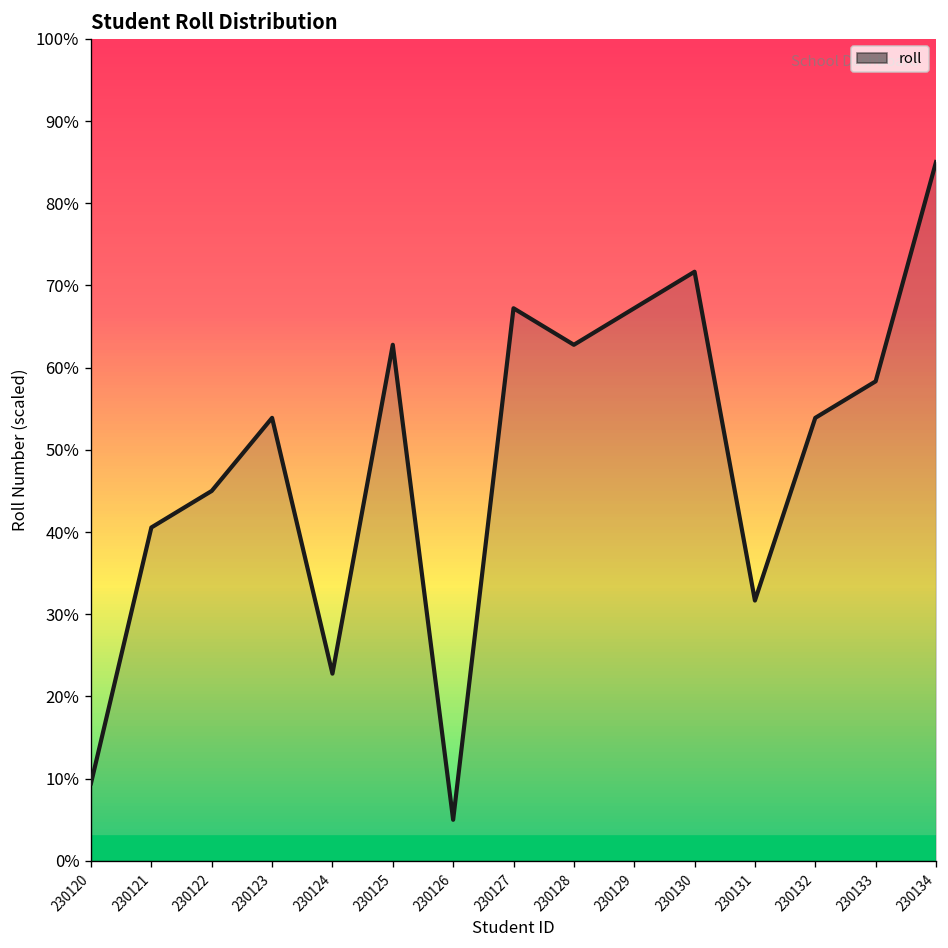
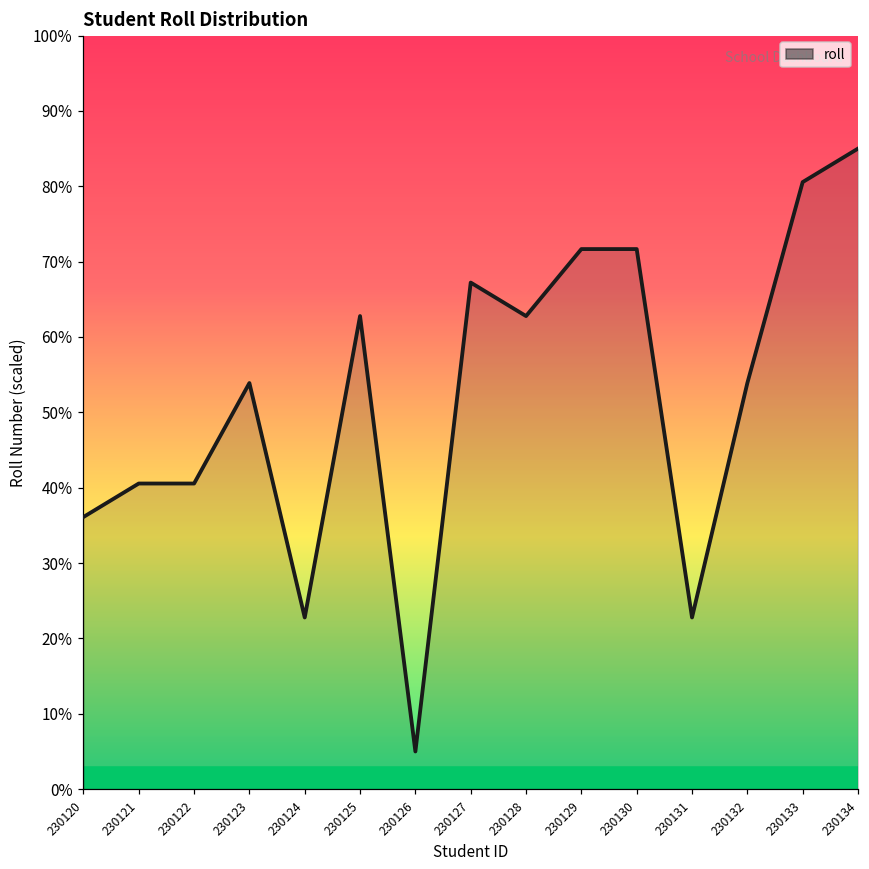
230120: 9% -> 36%
230122: 45% -> 41%
230129: 67% -> 72%
230131: 32% -> 23%
230133: 58% -> 81%
